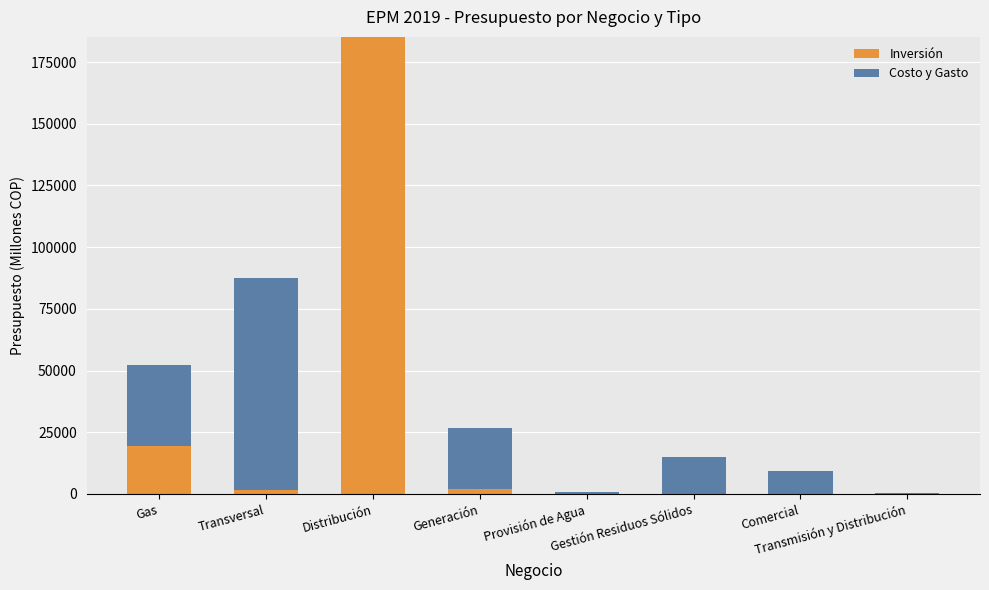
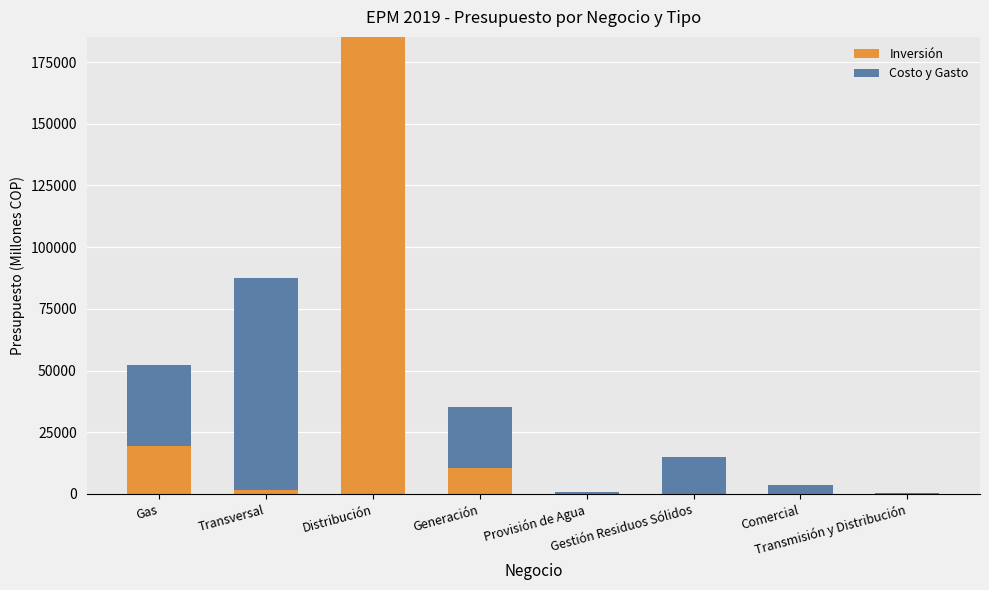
Inversión, Generación: 2000 -> 10000
Costo y Gasto, Comercial: 9000 -> 3000
